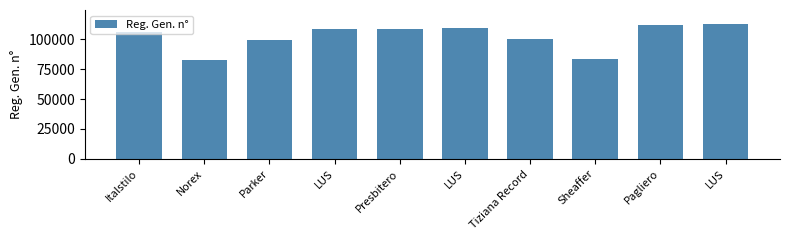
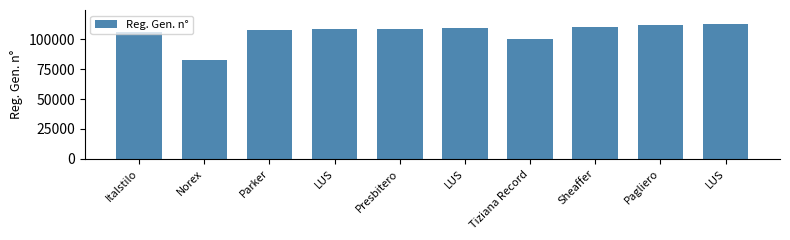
Parker: 99000 -> 108000
Sheaffer: 84000 -> 111000
